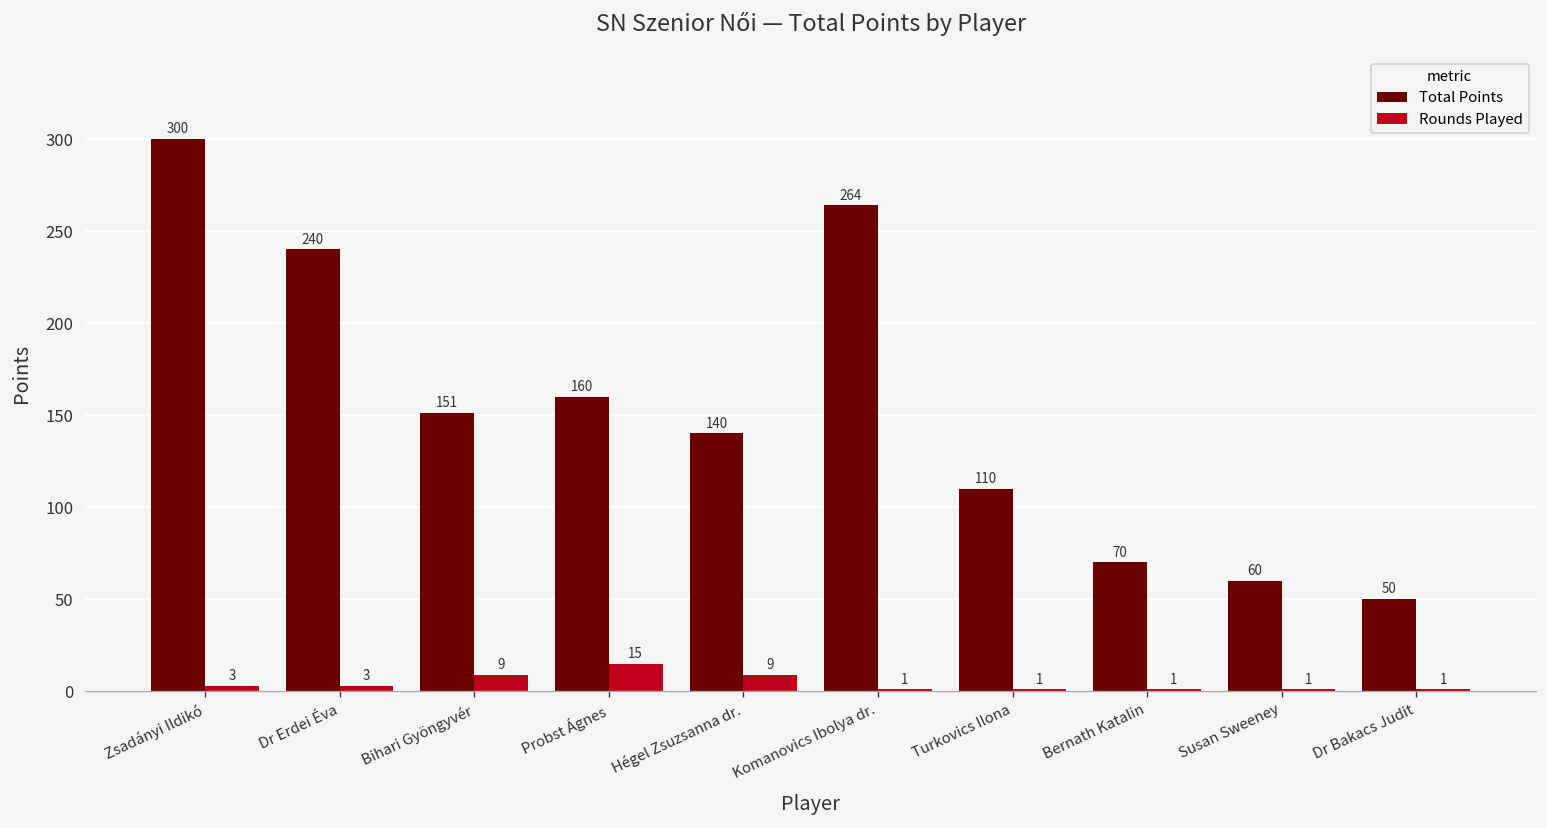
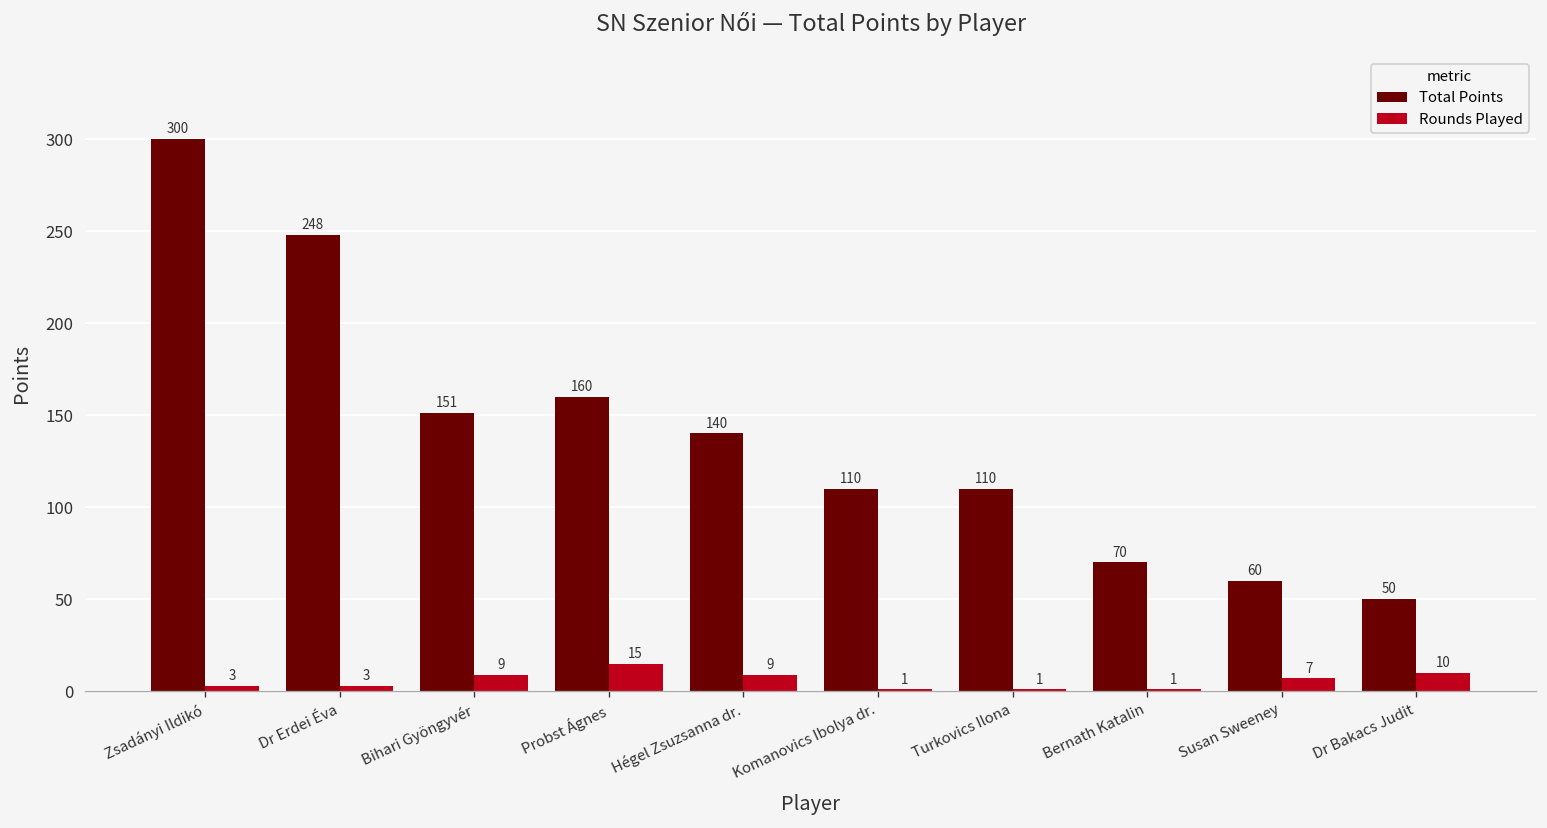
Total Points, Dr Erdei Éva: 240 -> 248
Total Points, Komanovics Ibolya dr.: 264 -> 110
Rounds Played, Susan Sweeney: 1 -> 7
Rounds Played, Dr Bakacs Judit: 1 -> 10
